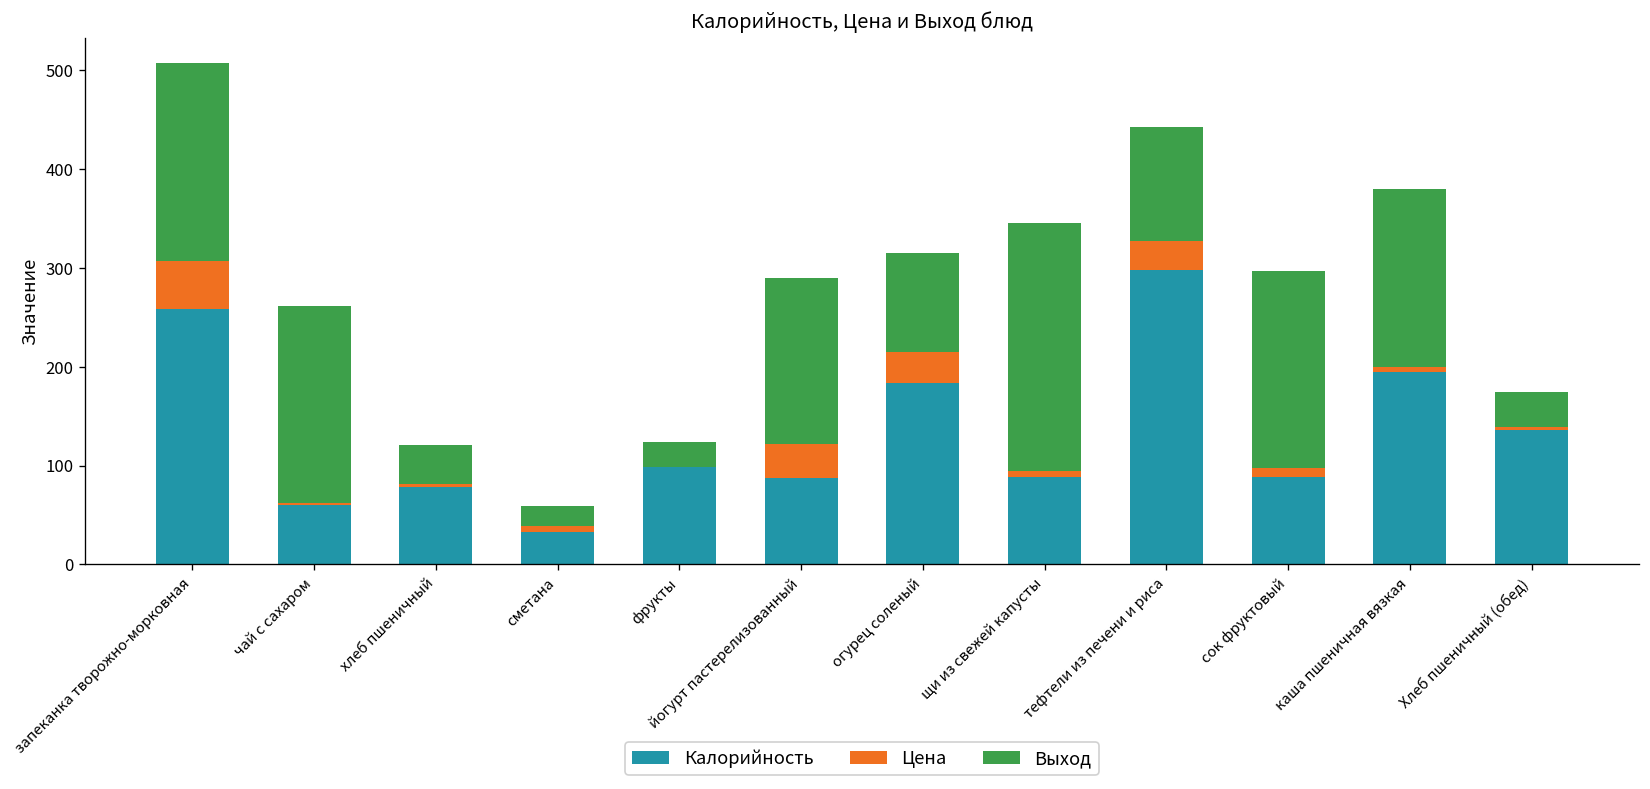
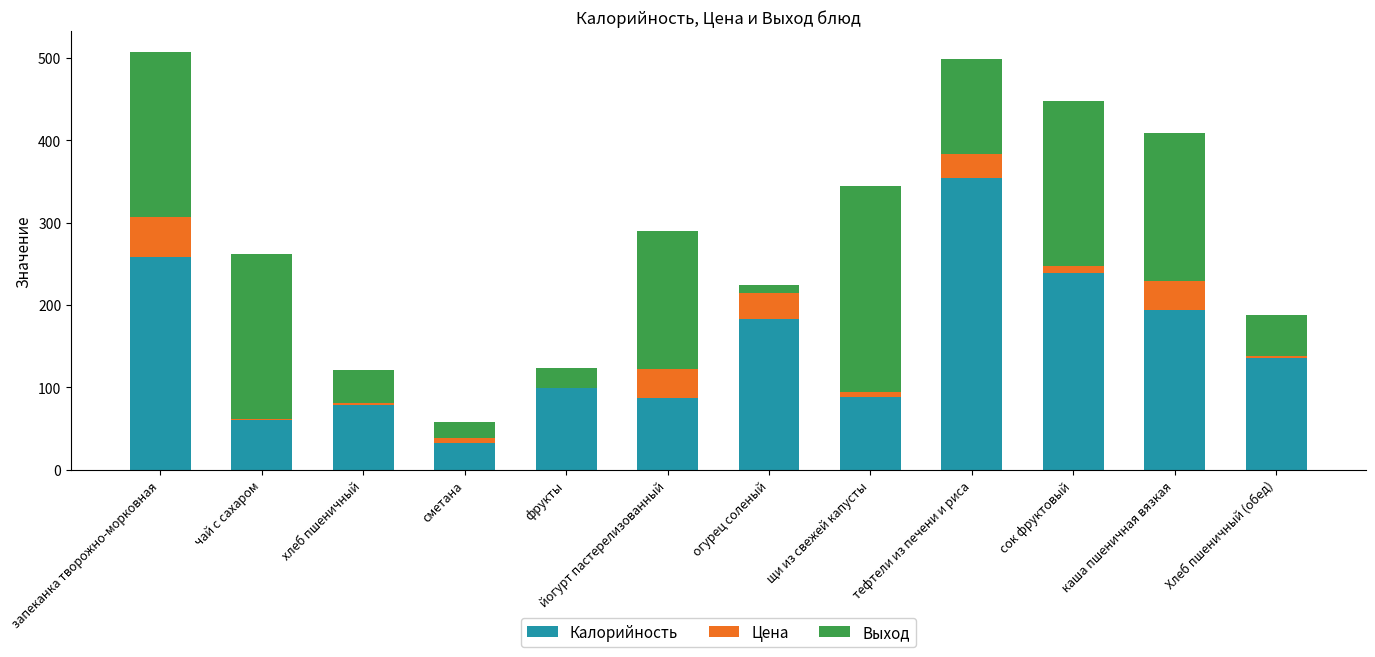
Выход, огурец соленый: 100 -> 10
Калорийность, тефтели из печени и риса: 300 -> 350
Калорийность, сок фруктовый: 90 -> 240
Цена, каша пшеничная вязкая: 10 -> 40
Выход, Хлеб пшеничный (обед): 40 -> 50
